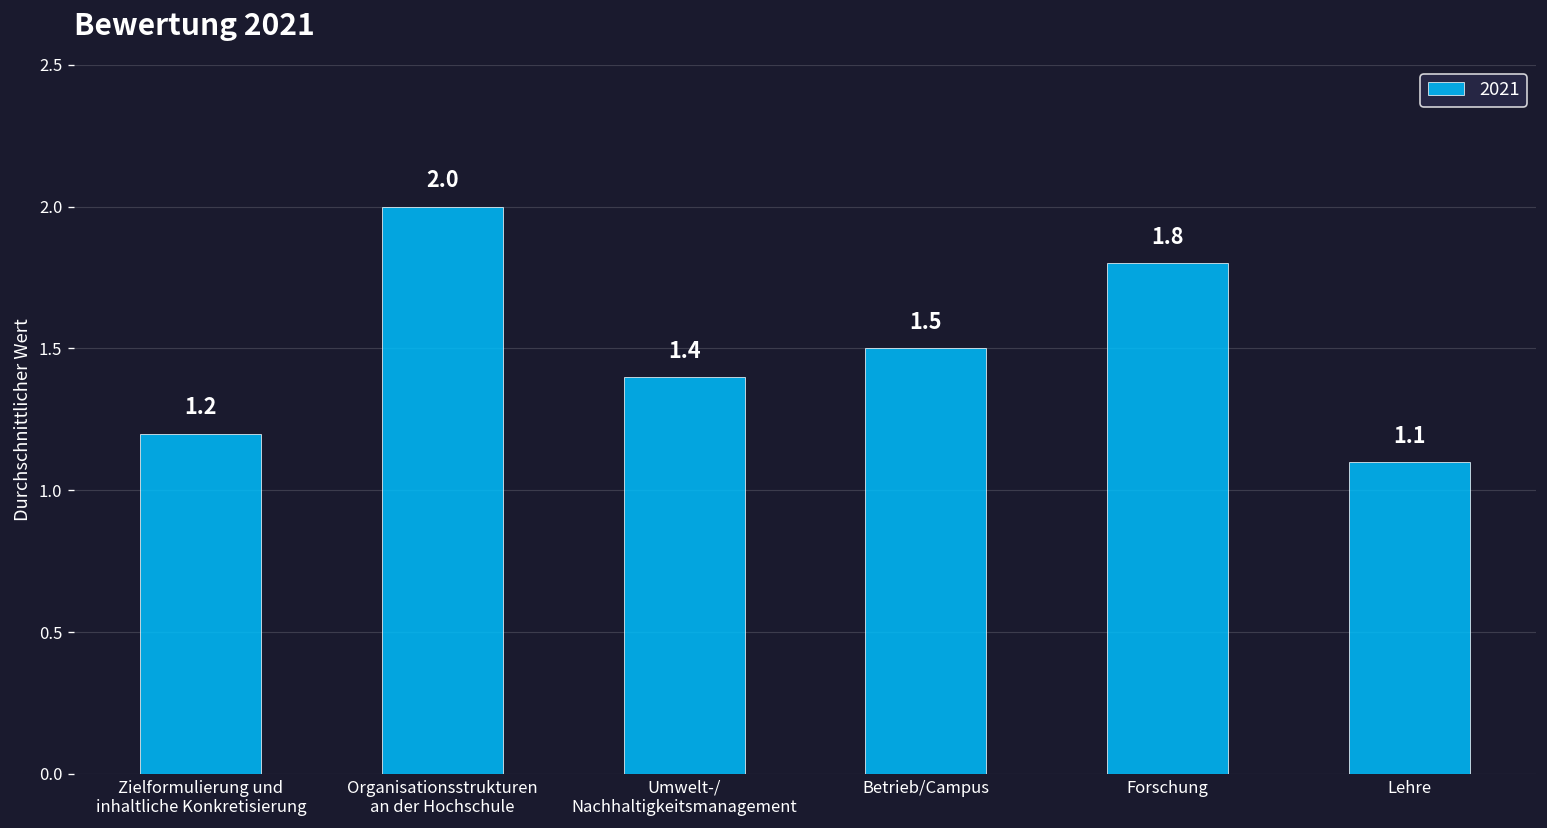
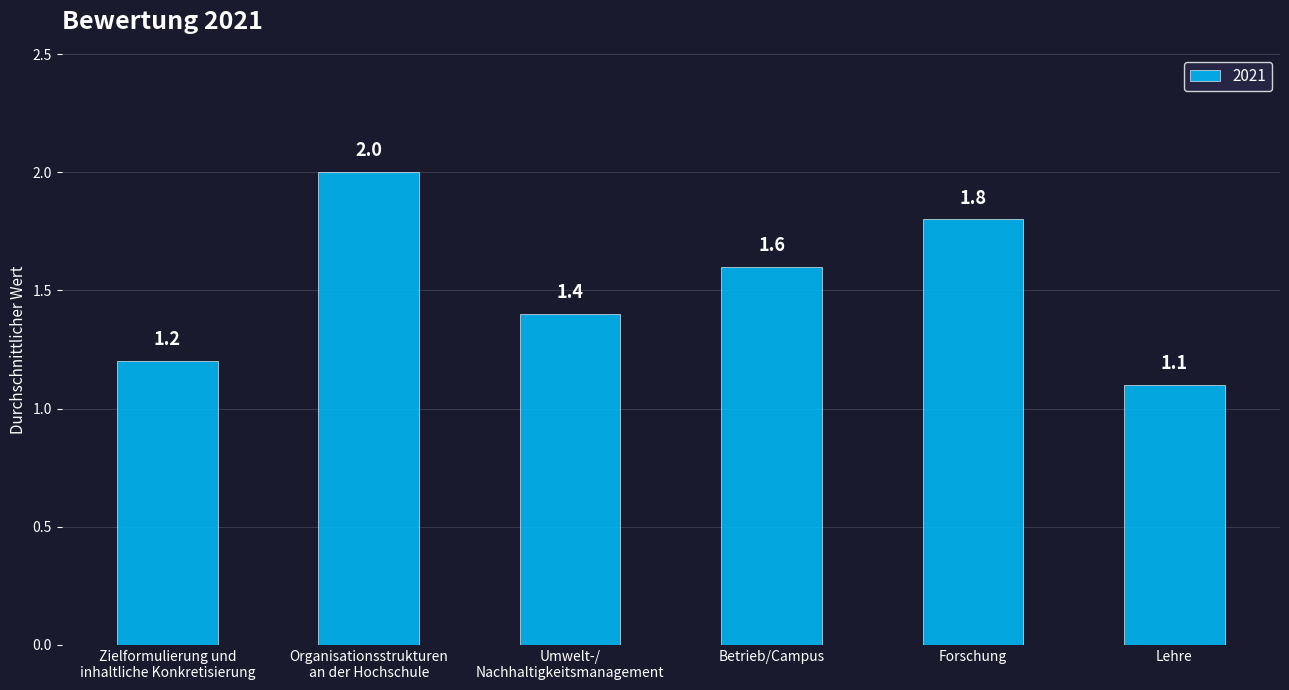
Betrieb/Campus: 1.5 -> 1.6
